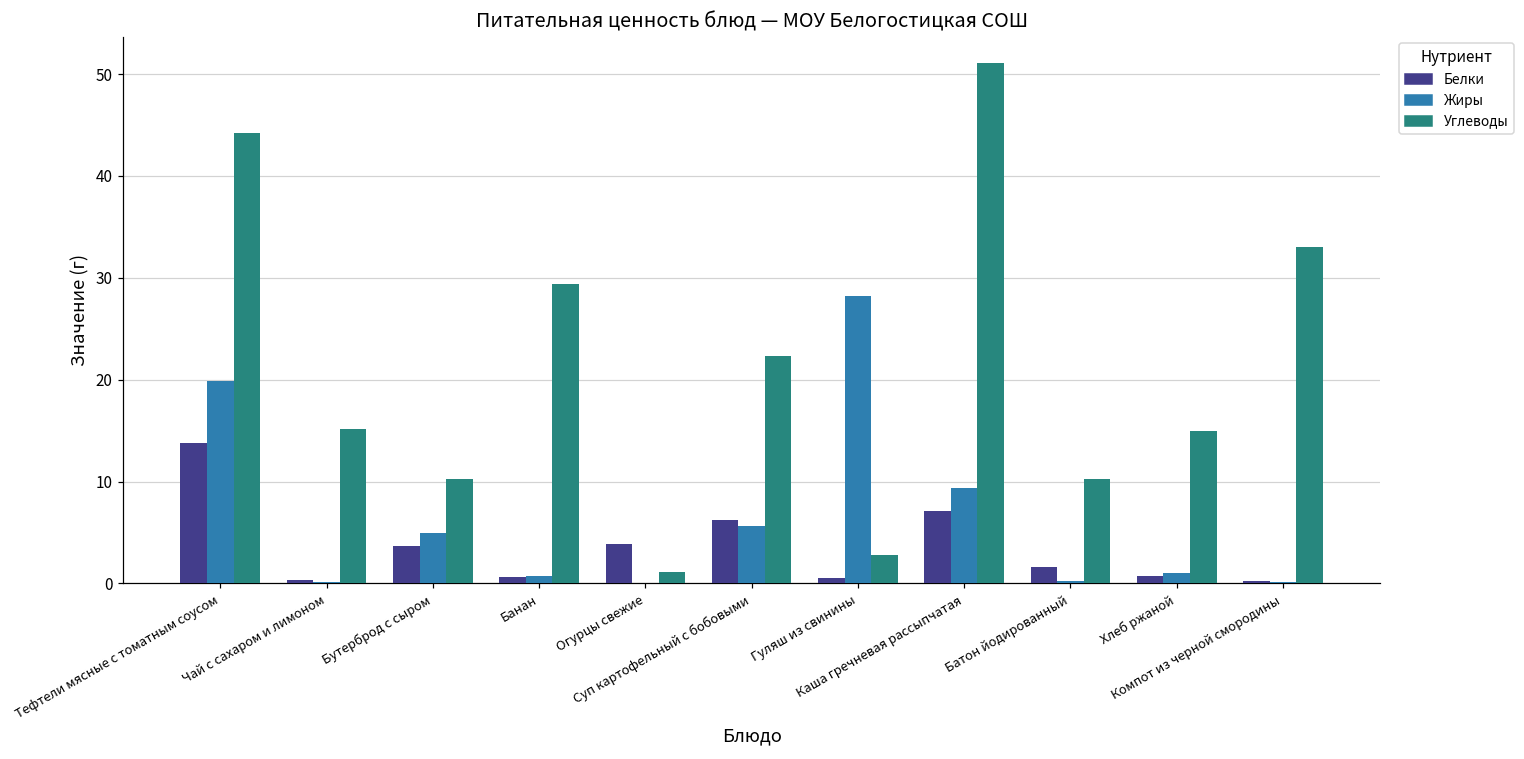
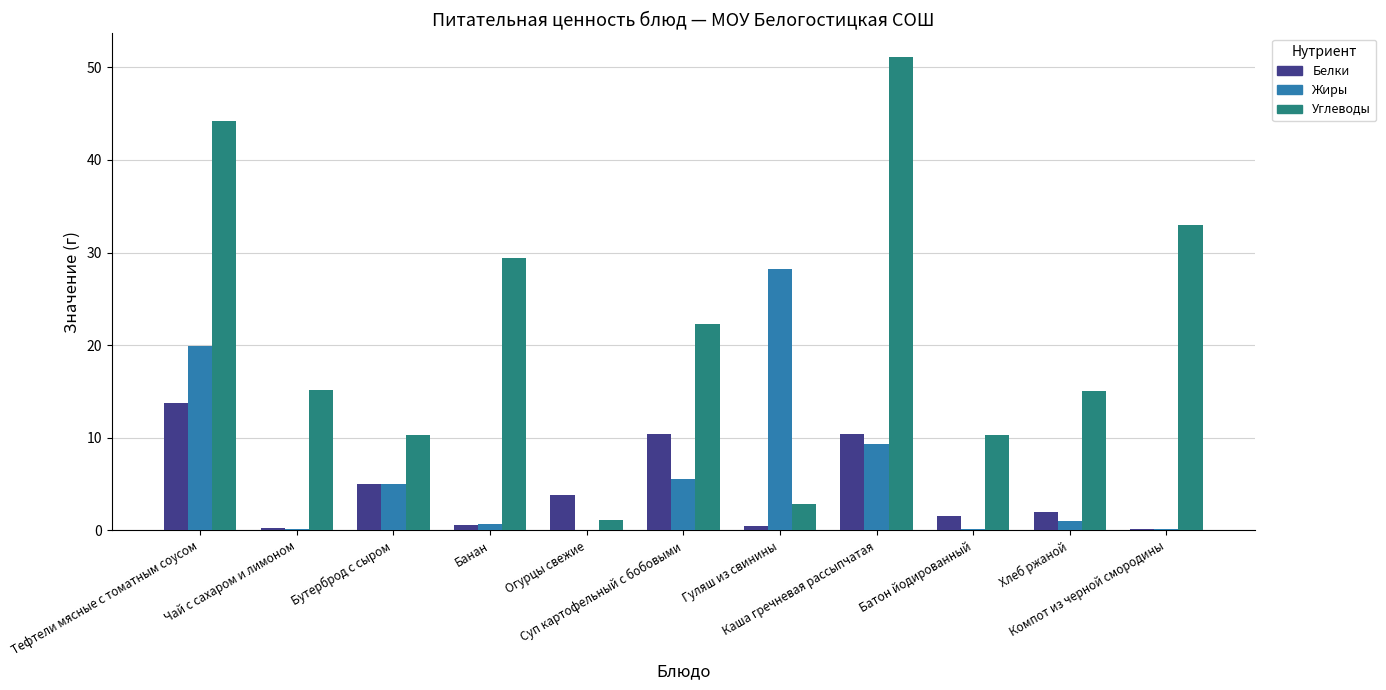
Белки, Бутерброд с сыром: 4 -> 5
Белки, Суп картофельный с бобовыми: 6 -> 10
Белки, Каша гречневая рассыпчатая: 7 -> 10
Белки, Хлеб ржаной: 1 -> 2
